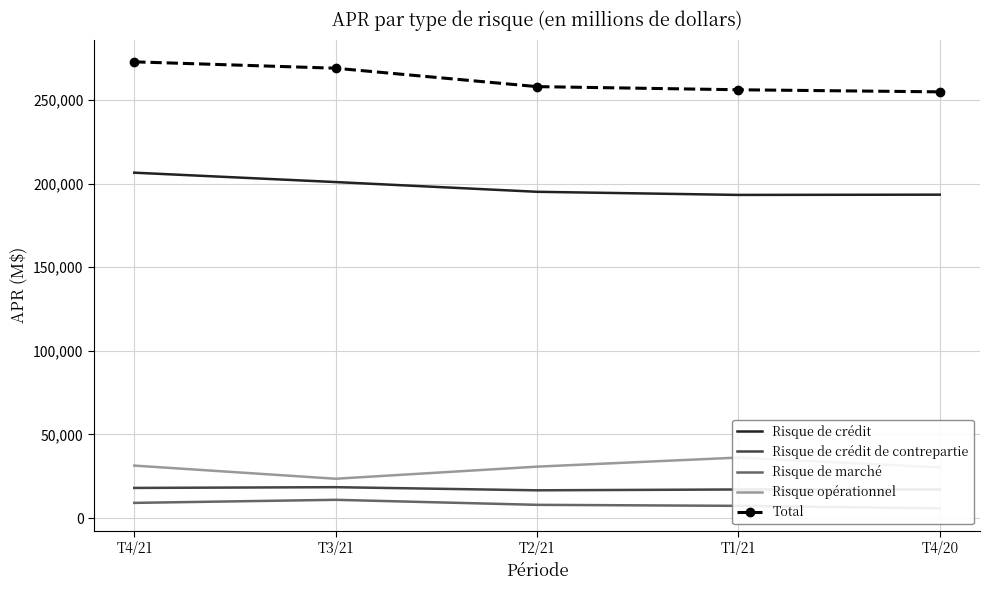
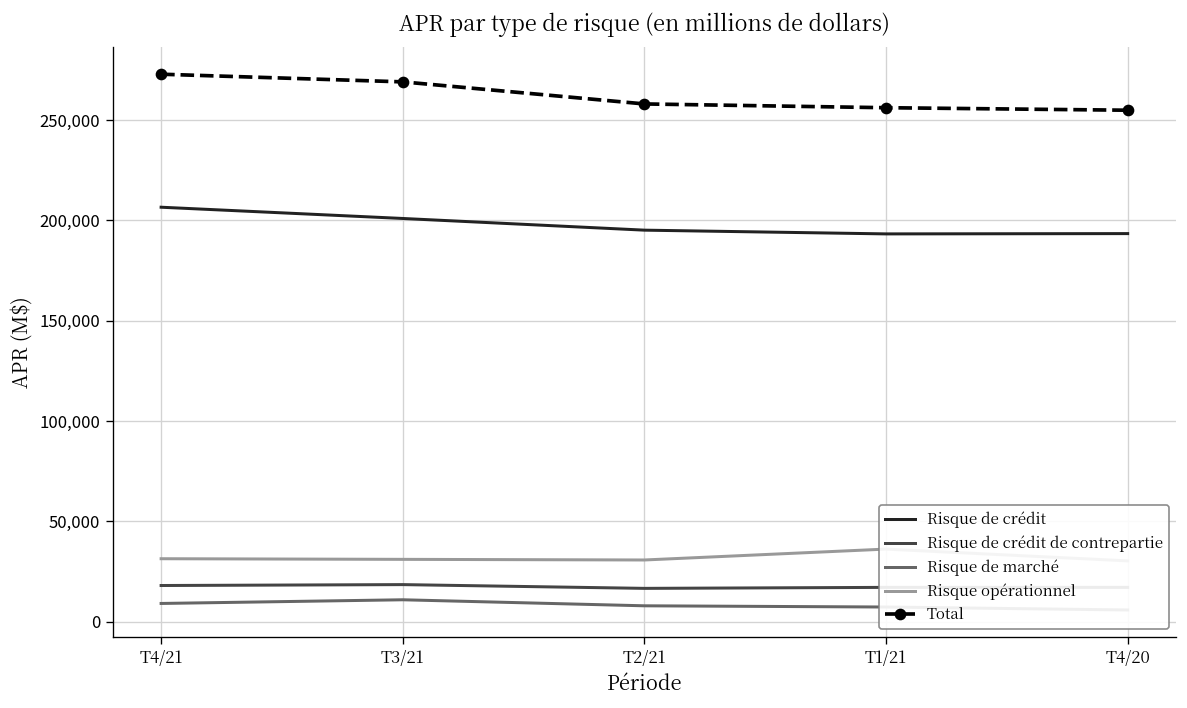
Risque opérationnel, T3/21: 24,000 -> 31,000
